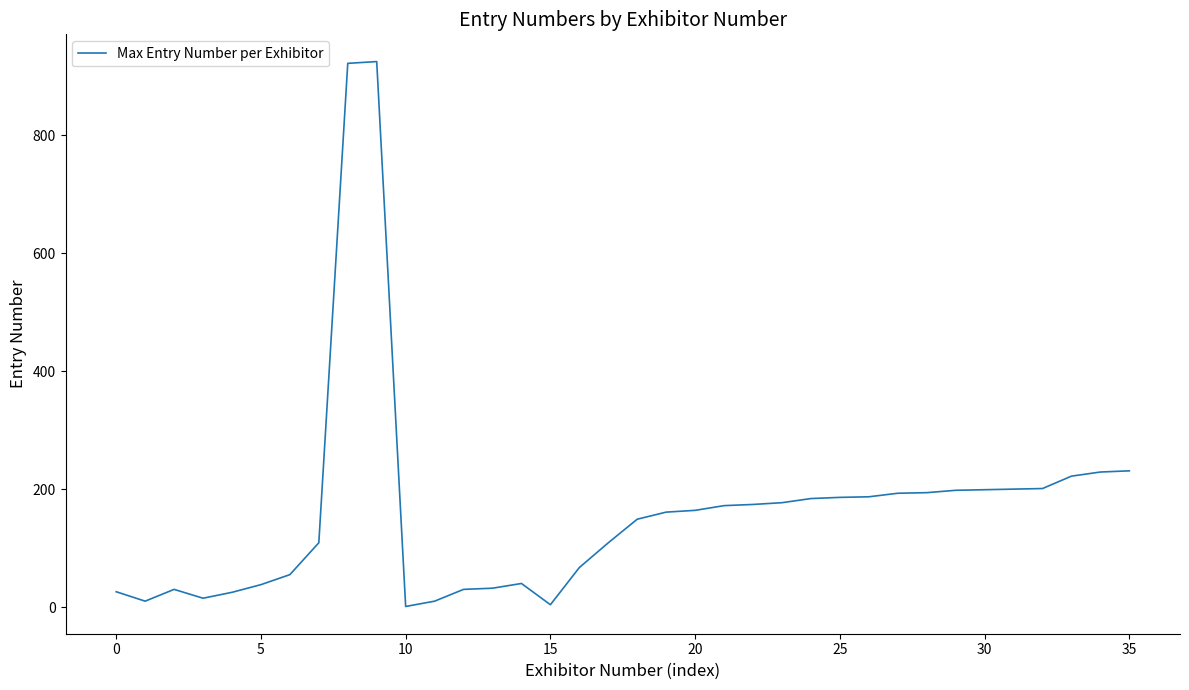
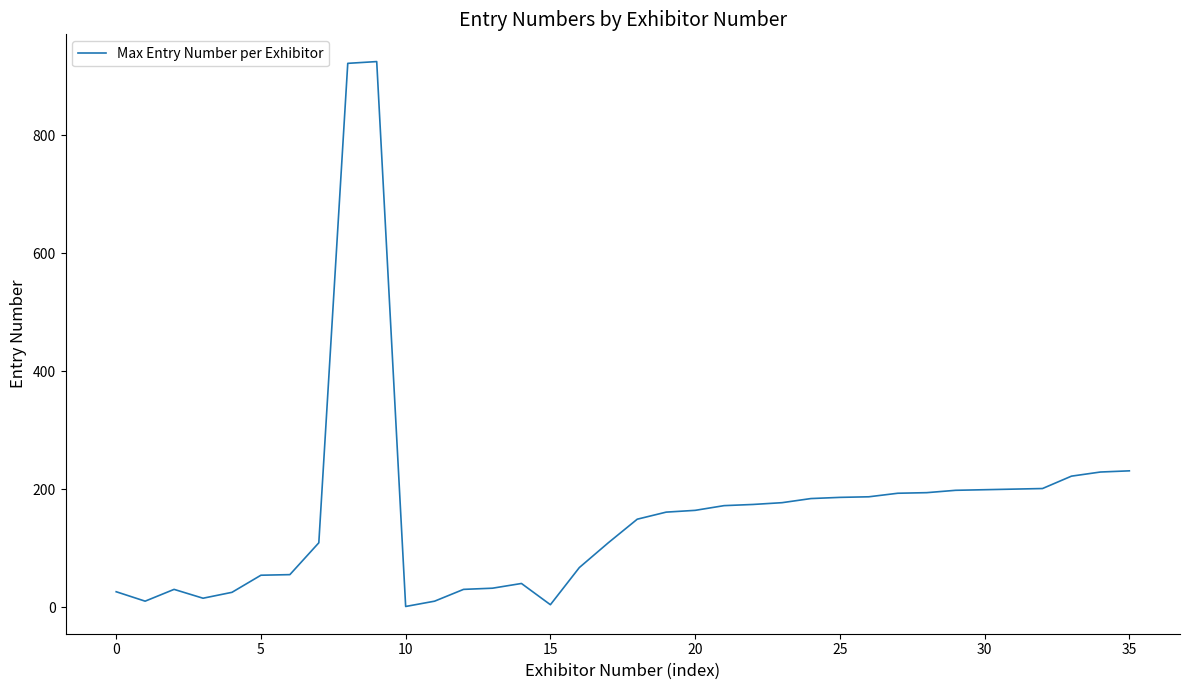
5: 40 -> 50
